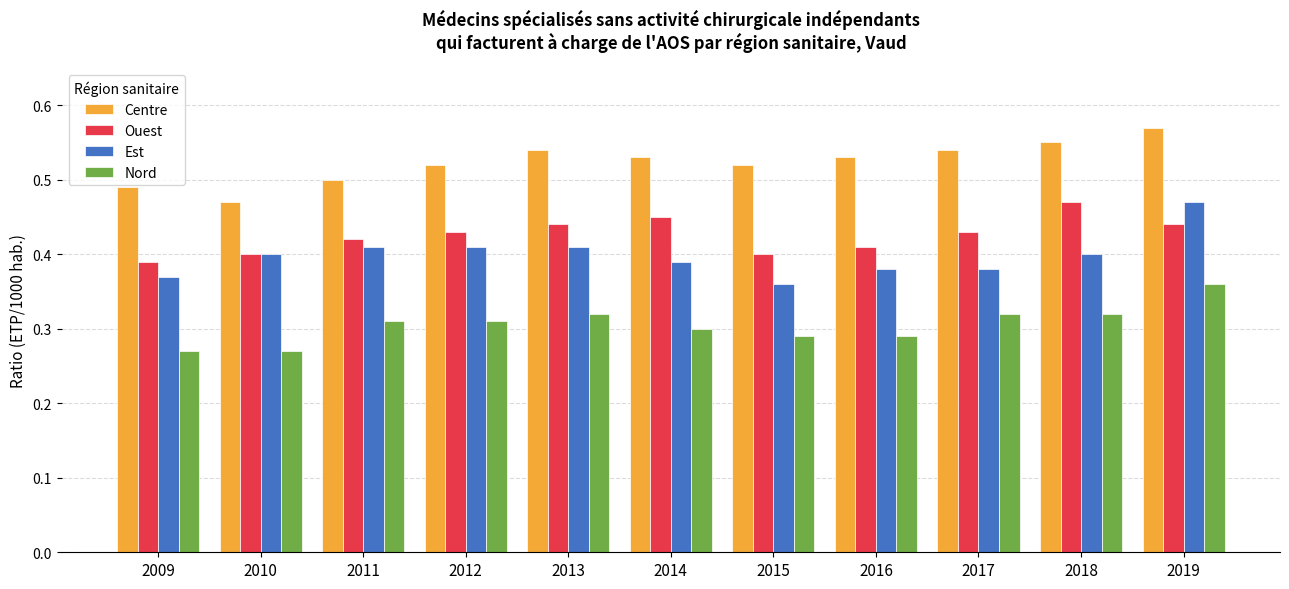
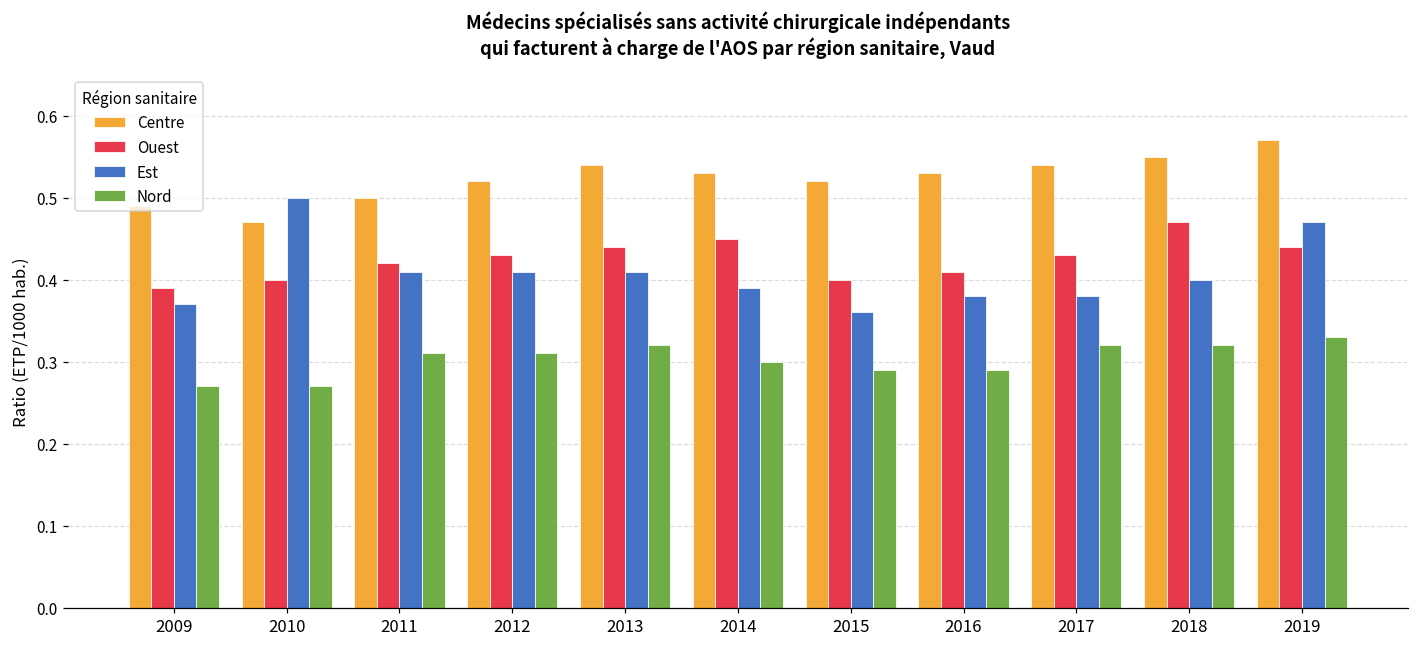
Est, 2010: 0.4 -> 0.5
Nord, 2019: 0.36 -> 0.33
